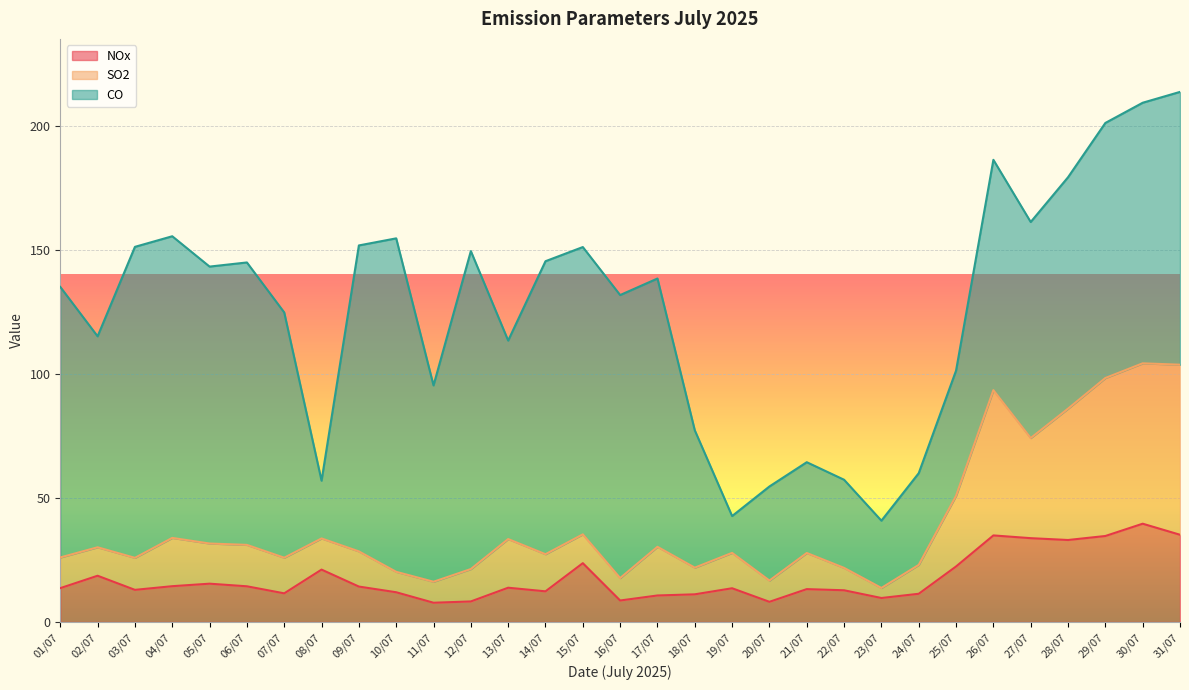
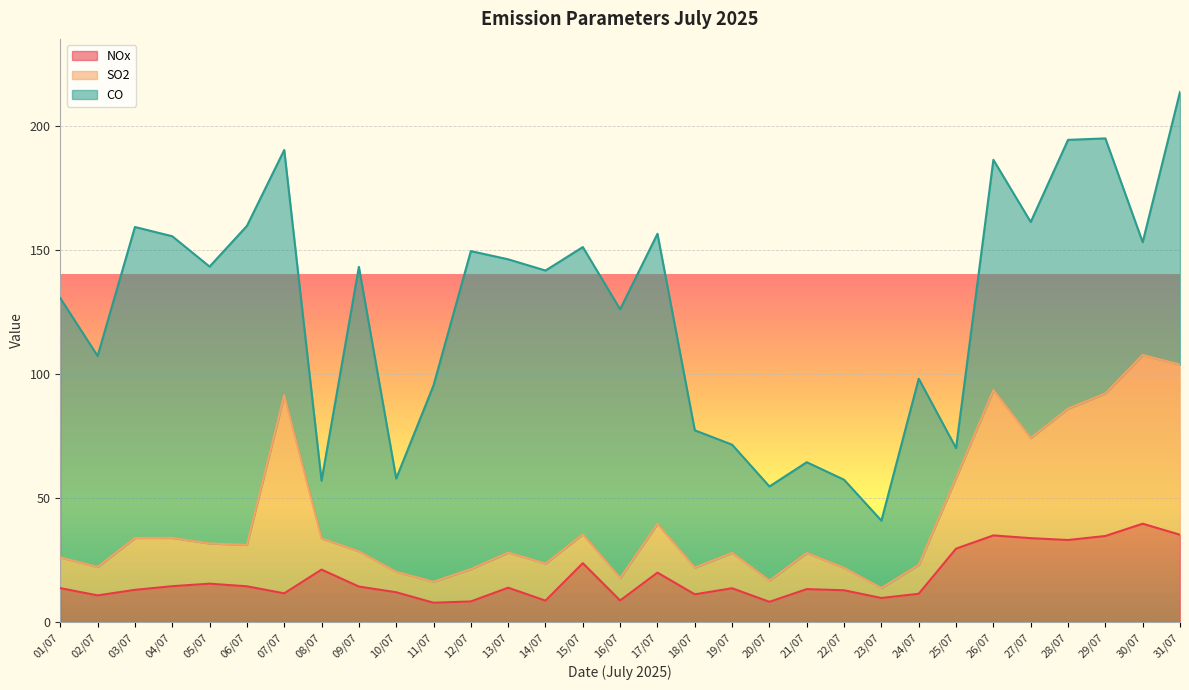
CO, 01/07: 109 -> 105
NOx, 02/07: 19 -> 11
SO2, 03/07: 13 -> 21
CO, 06/07: 114 -> 129
SO2, 07/07: 14 -> 80
CO, 09/07: 123 -> 115
CO, 10/07: 134 -> 38
SO2, 13/07: 20 -> 14
CO, 13/07: 80 -> 118
NOx, 14/07: 12 -> 9
CO, 16/07: 114 -> 108
NOx, 17/07: 11 -> 20
CO, 17/07: 108 -> 117
CO, 19/07: 15 -> 44
CO, 24/07: 37 -> 75
NOx, 25/07: 22 -> 30
CO, 25/07: 50 -> 12
CO, 28/07: 93 -> 108
SO2, 29/07: 64 -> 57
SO2, 30/07: 65 -> 68
CO, 30/07: 105 -> 45
